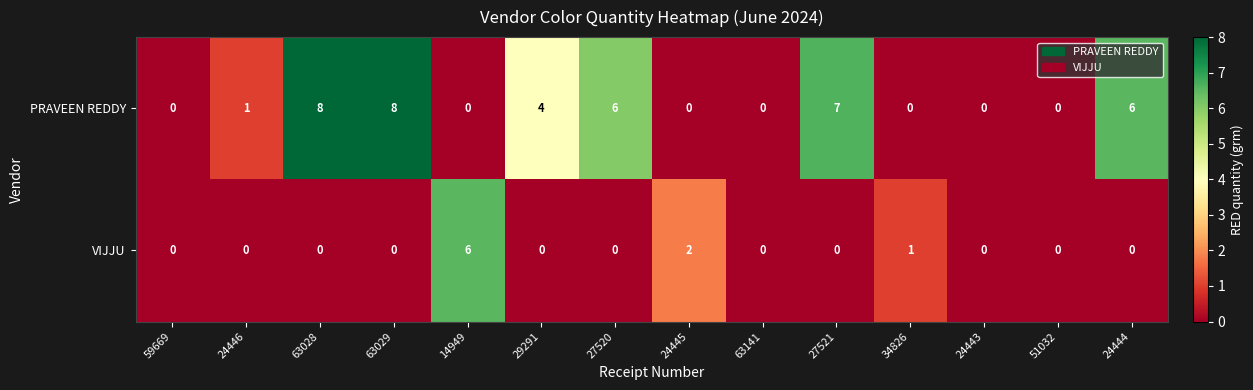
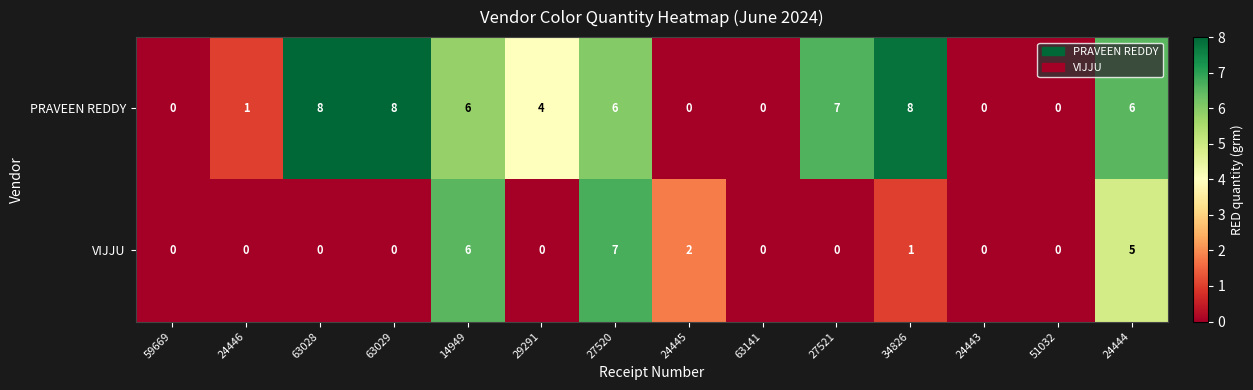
PRAVEEN REDDY, 14949: 0 -> 6
PRAVEEN REDDY, 34826: 0 -> 8
VIJJU, 27520: 0 -> 7
VIJJU, 24444: 0 -> 5
